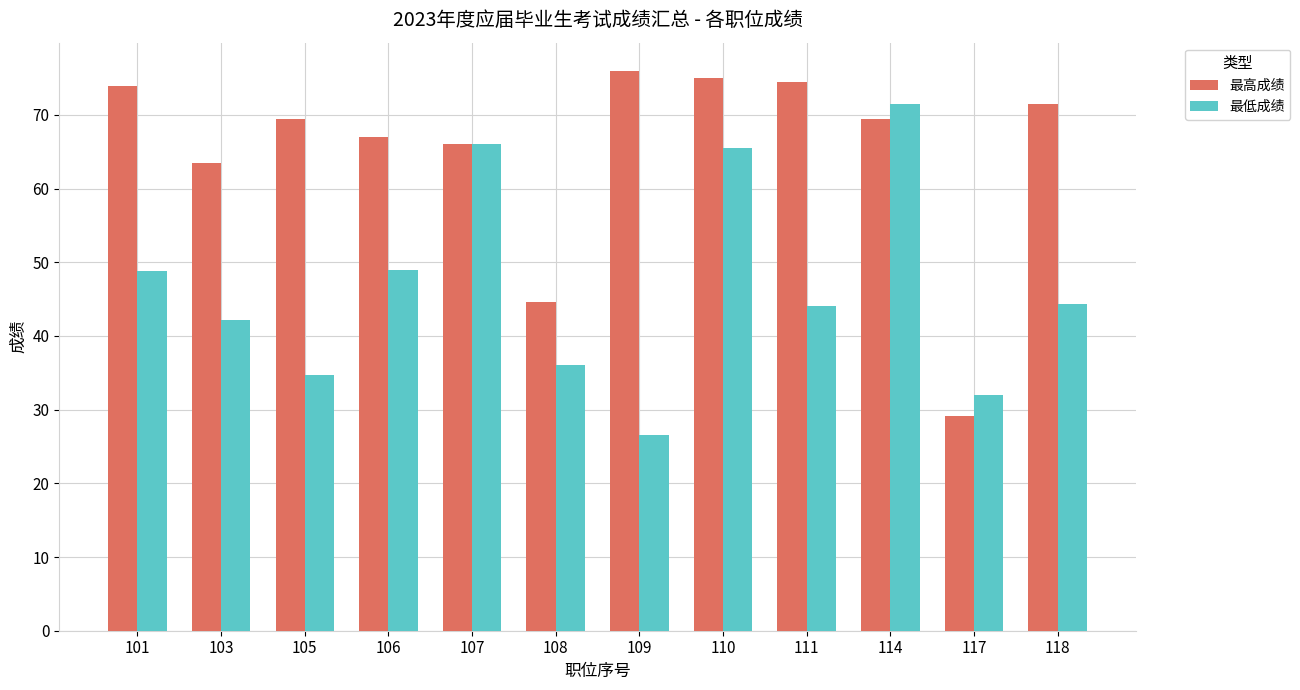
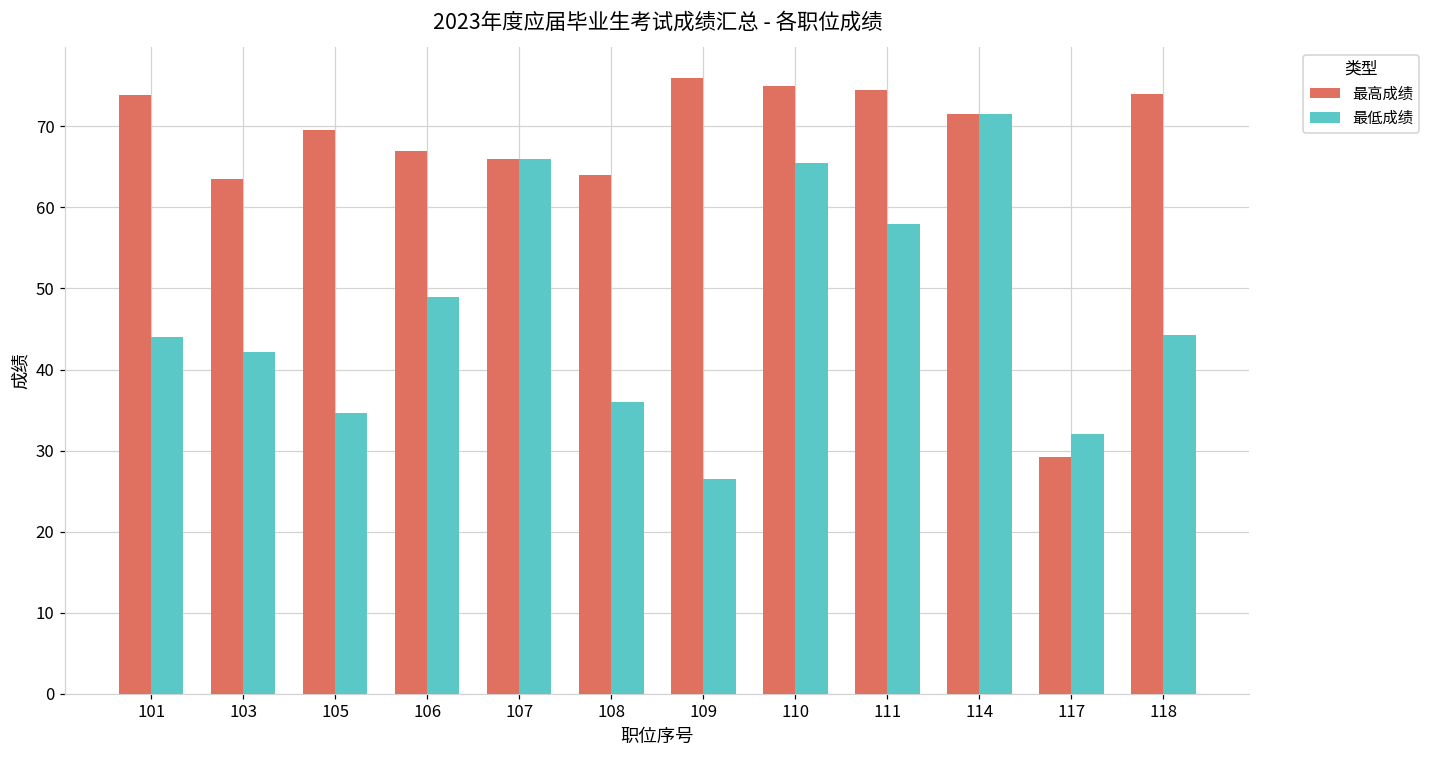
最低成绩, 101: 49 -> 44
最高成绩, 108: 45 -> 64
最低成绩, 111: 44 -> 58
最高成绩, 114: 70 -> 72
最高成绩, 118: 72 -> 74
